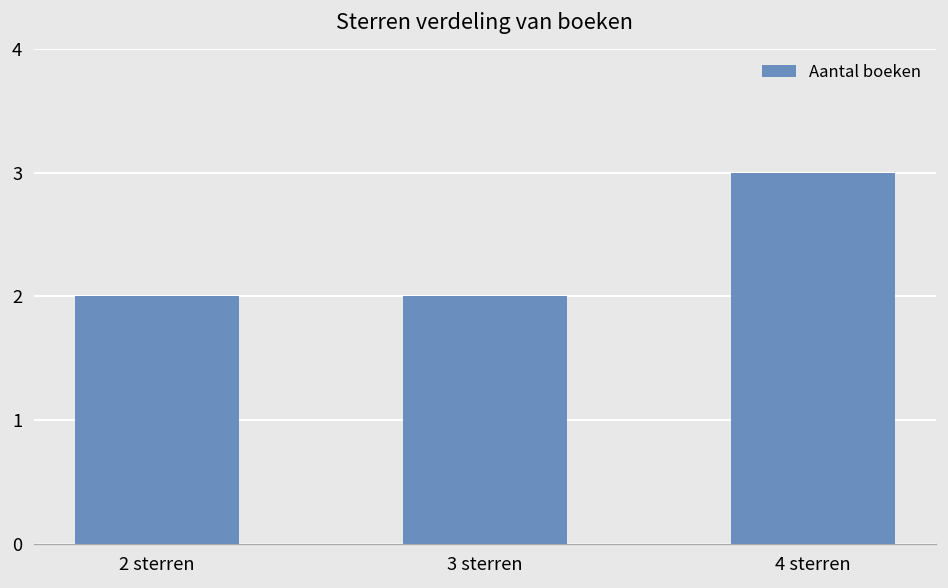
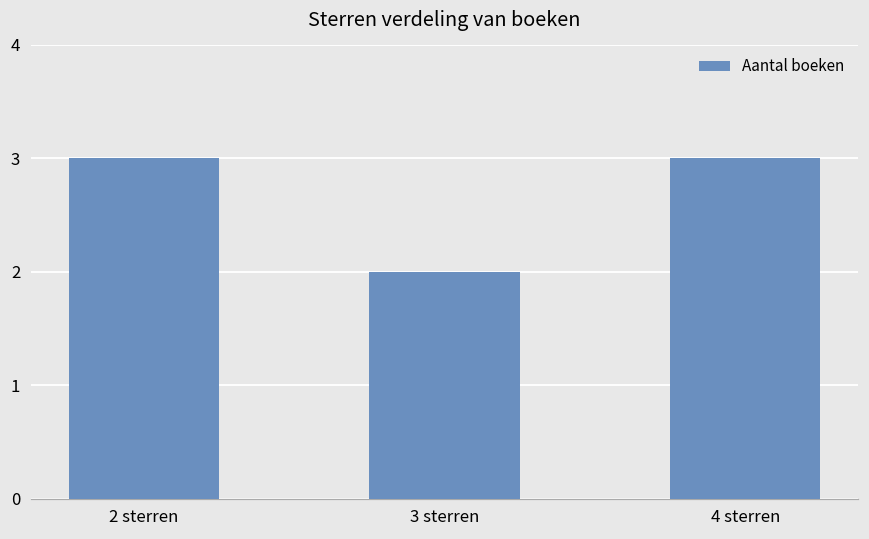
2 sterren: 2 -> 3
